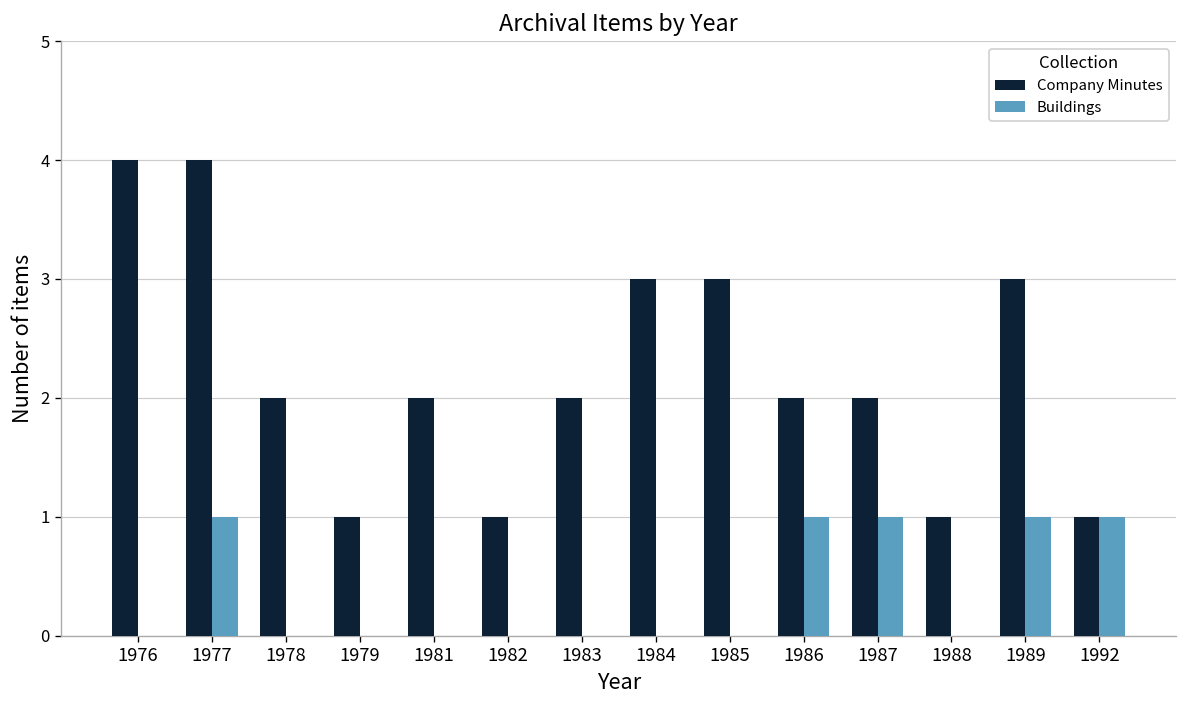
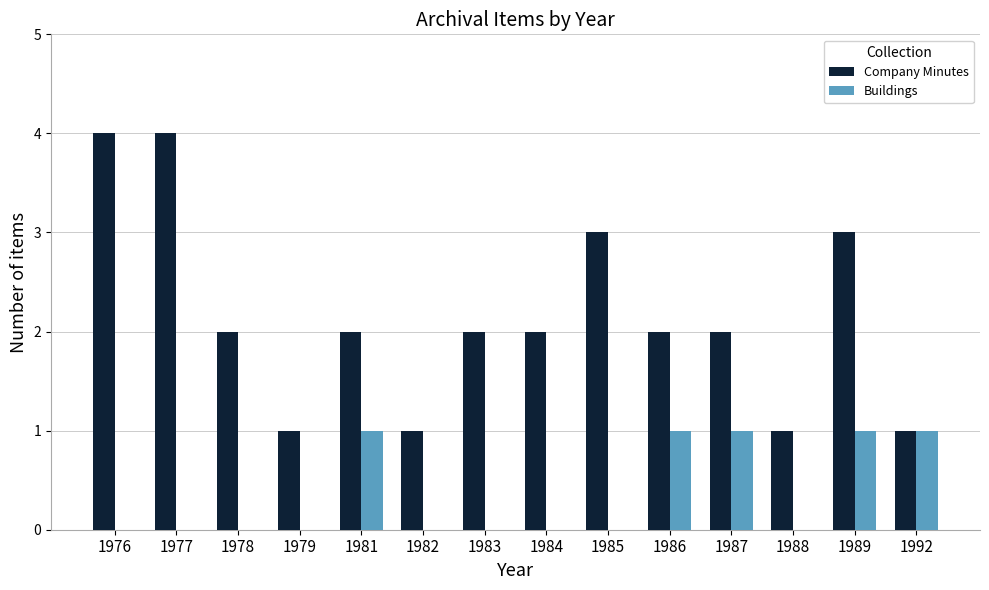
Buildings, 1977: 1 -> 0
Buildings, 1981: 0 -> 1
Company Minutes, 1984: 3 -> 2
